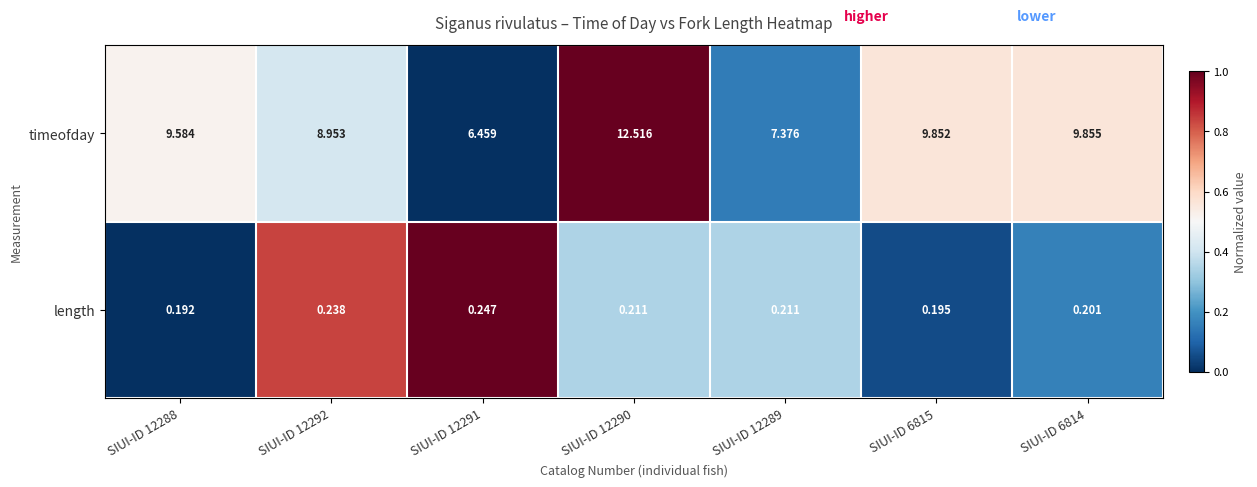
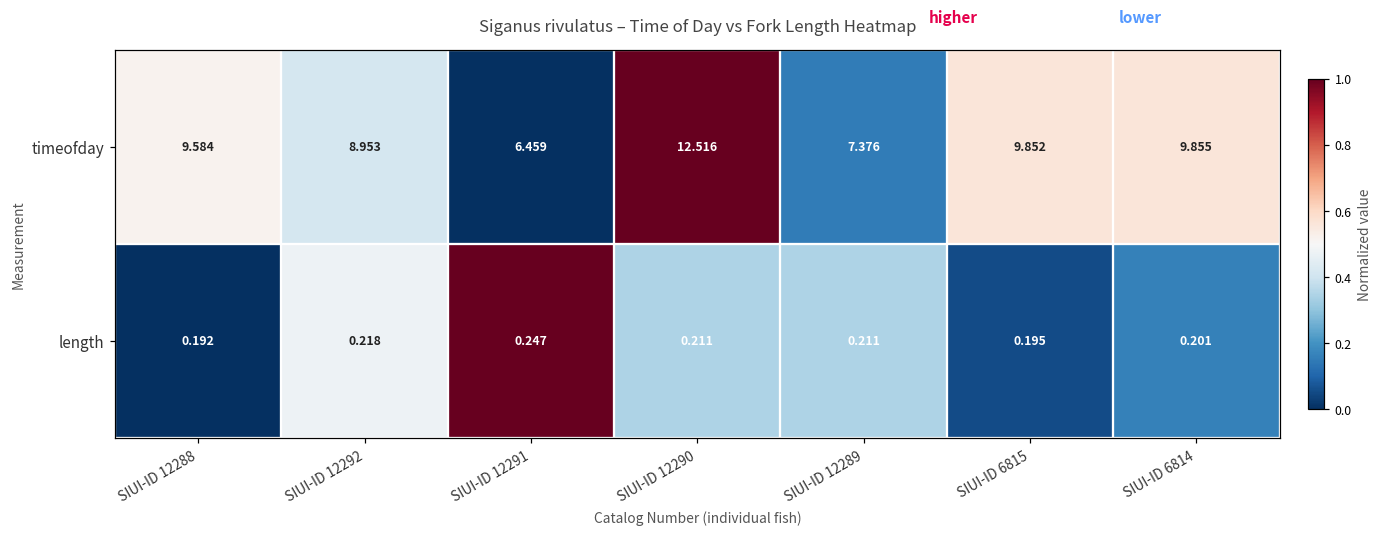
length, SIUI-ID 12292: 0.238 -> 0.218
